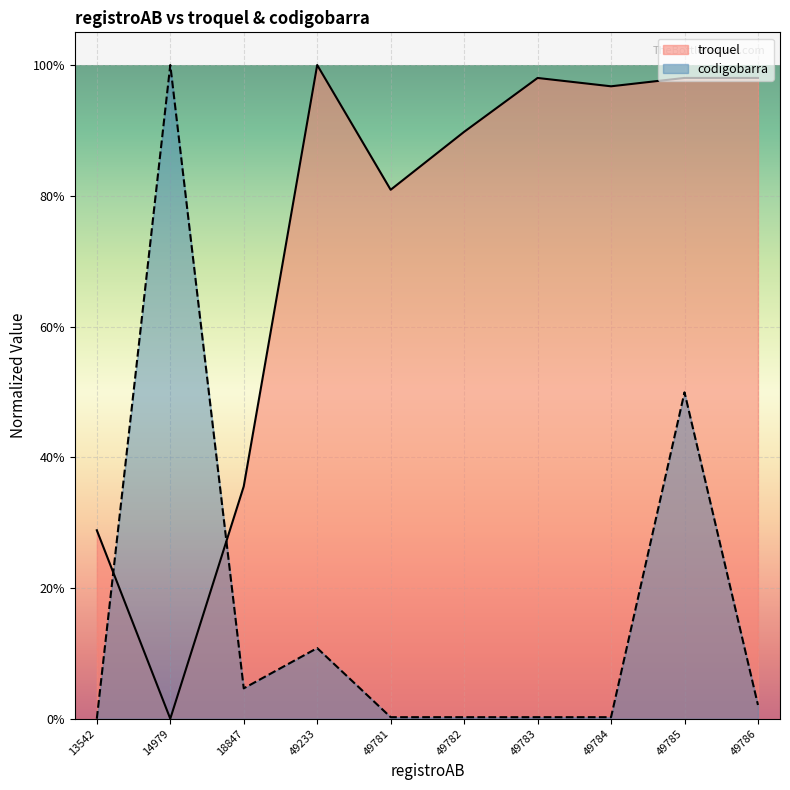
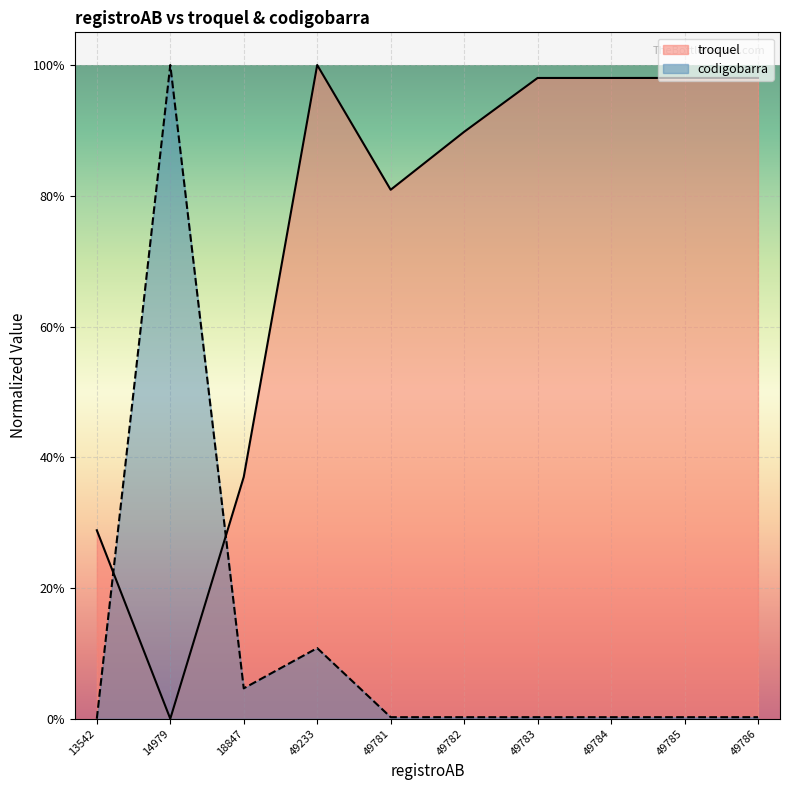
troquel, 18847: 36% -> 37%
troquel, 49784: 97% -> 98%
codigobarra, 49785: 50% -> 0%
codigobarra, 49786: 2% -> 0%
